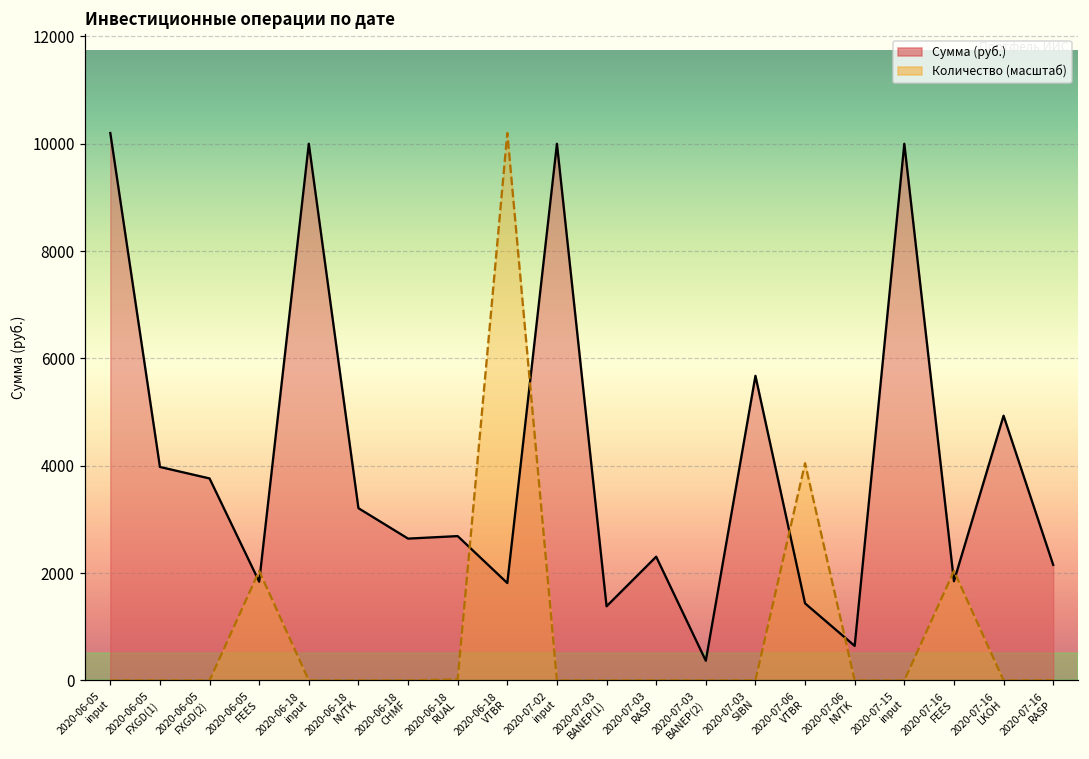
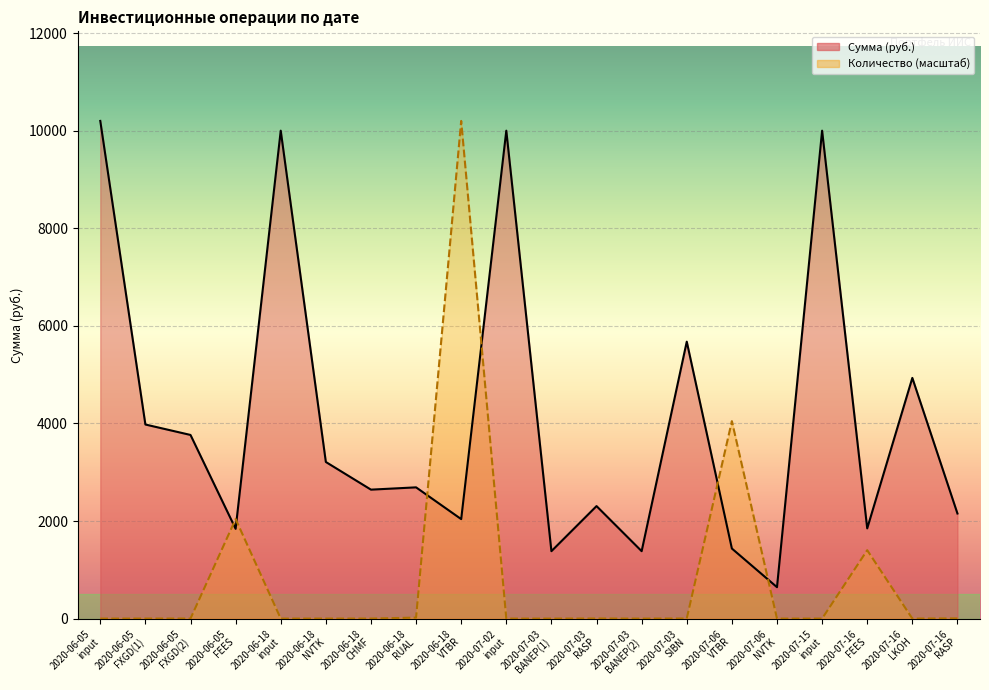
Сумма (руб.), 2020-06-18 VTBR: 1800 -> 2000
Сумма (руб.), 2020-07-03 BANEP(2): 400 -> 1400
Количество (масштаб), 2020-07-16 FEES: 2000 -> 1400
